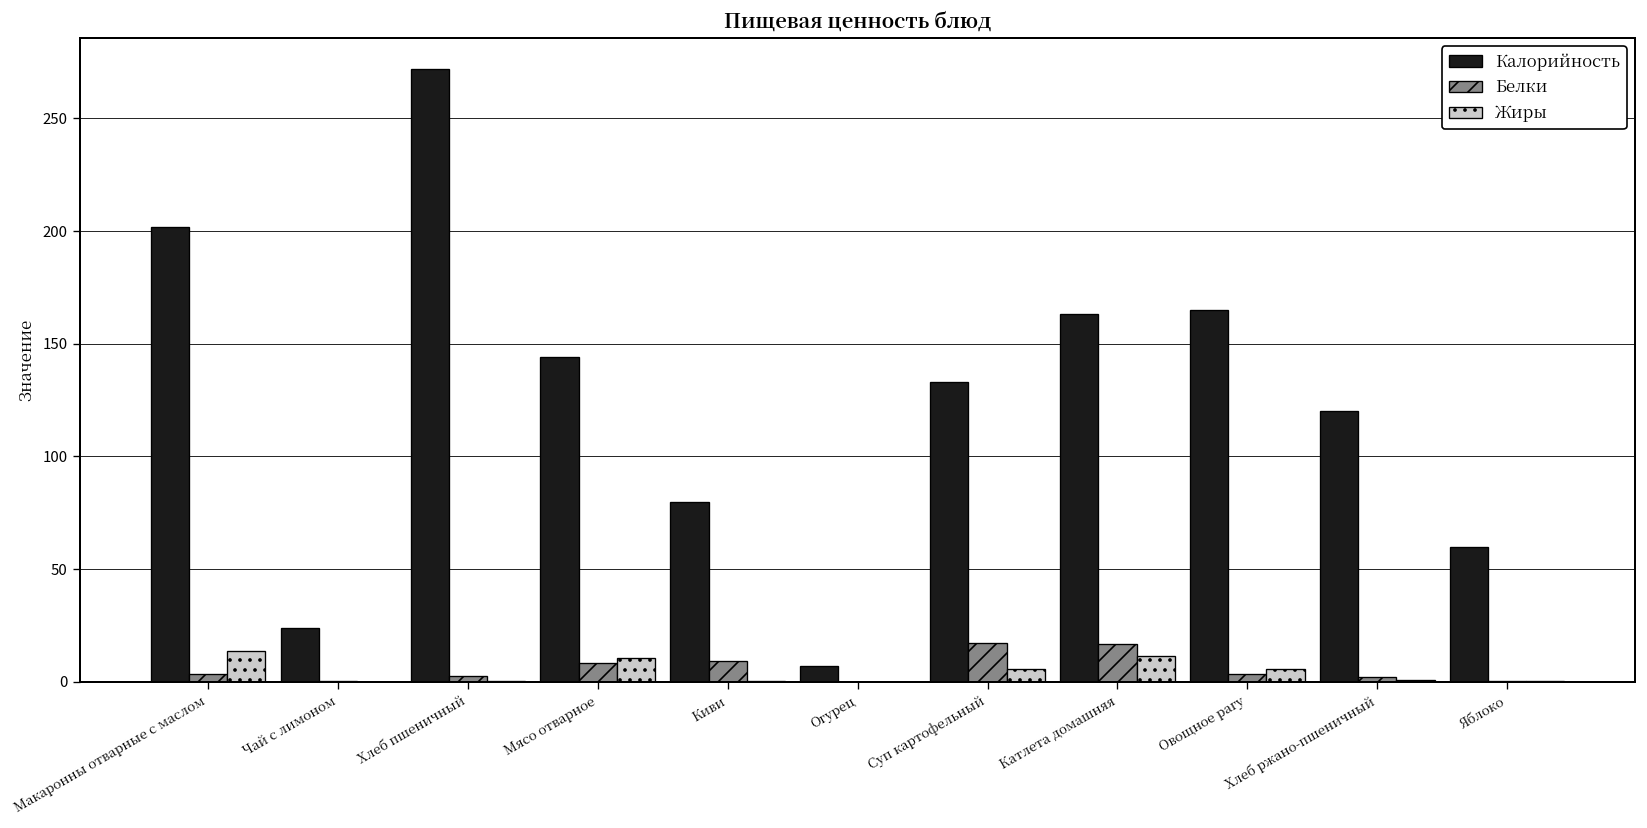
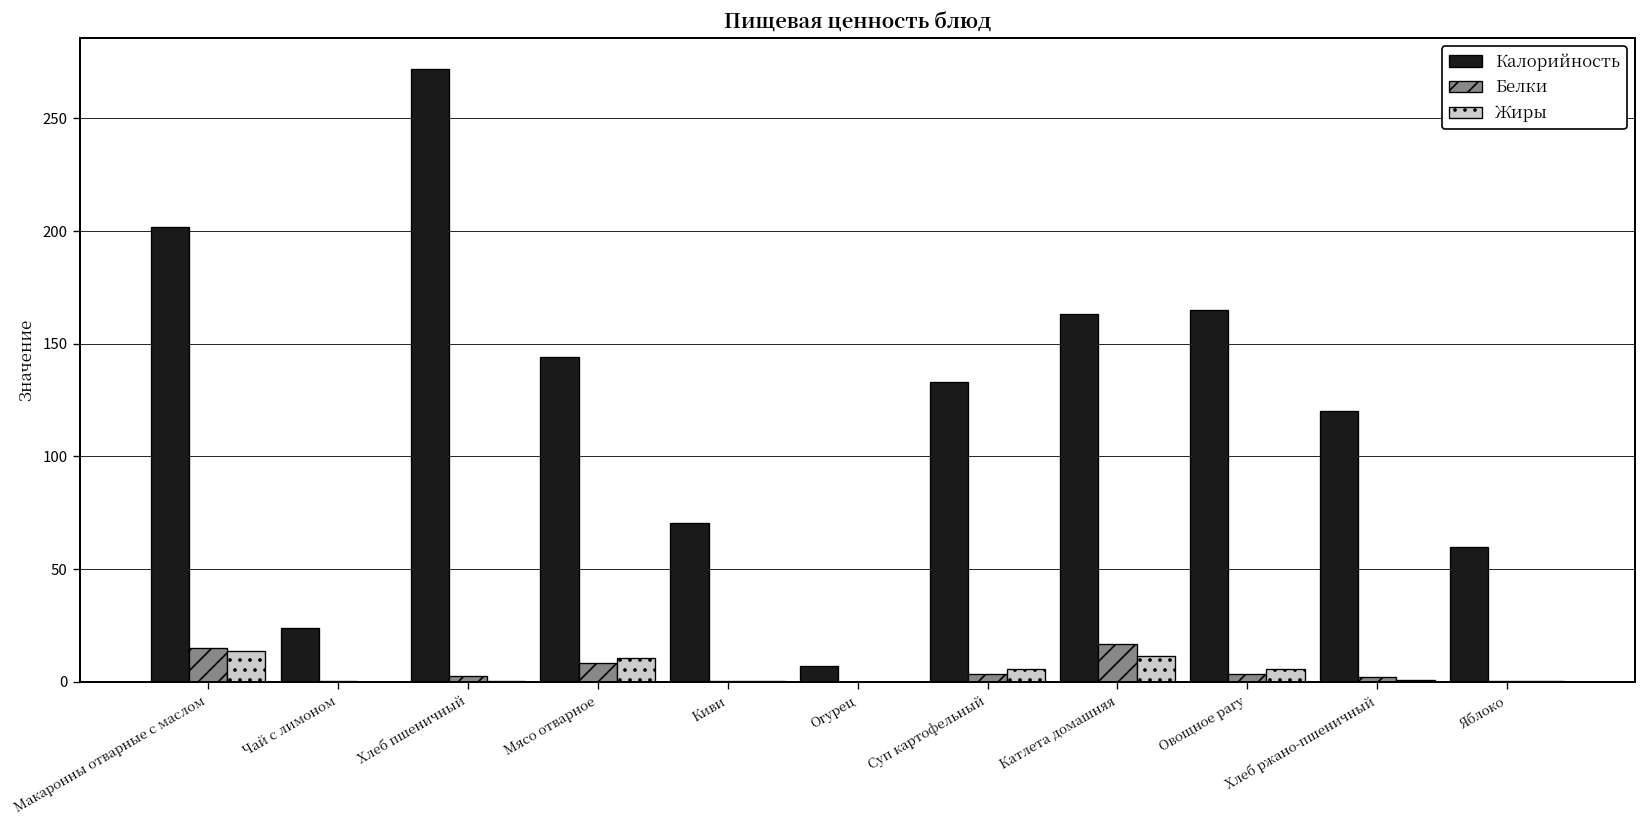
Белки, Макаронны отварные с маслом: 4 -> 15
Калорийность, Киви: 80 -> 71
Белки, Киви: 9 -> 1
Белки, Суп картофельный: 17 -> 4
